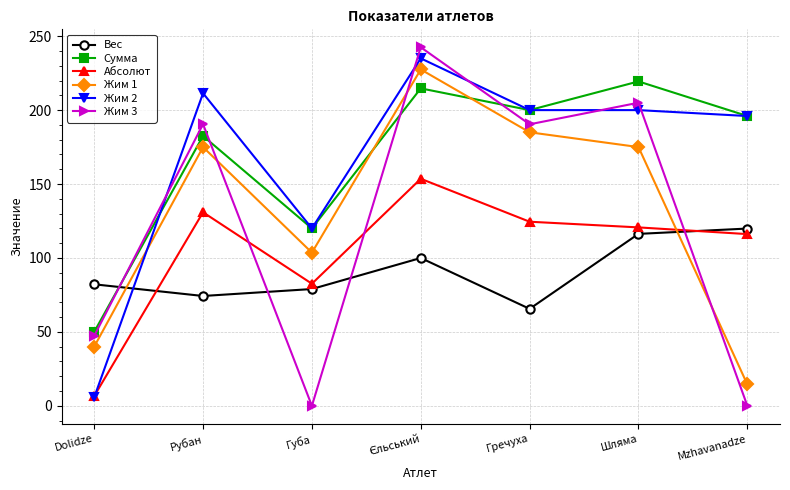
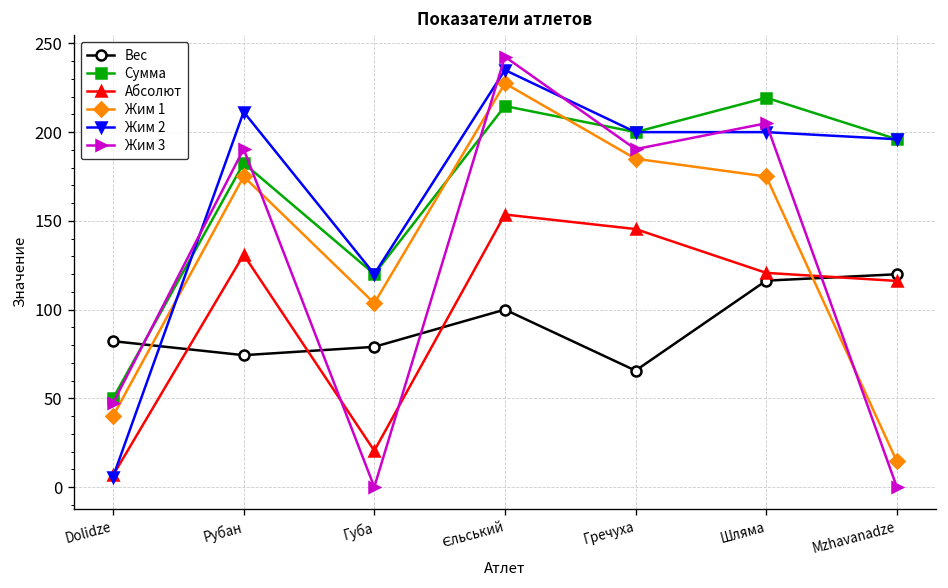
Абсолют, Губа: 83 -> 20
Абсолют, Гречуха: 125 -> 145
